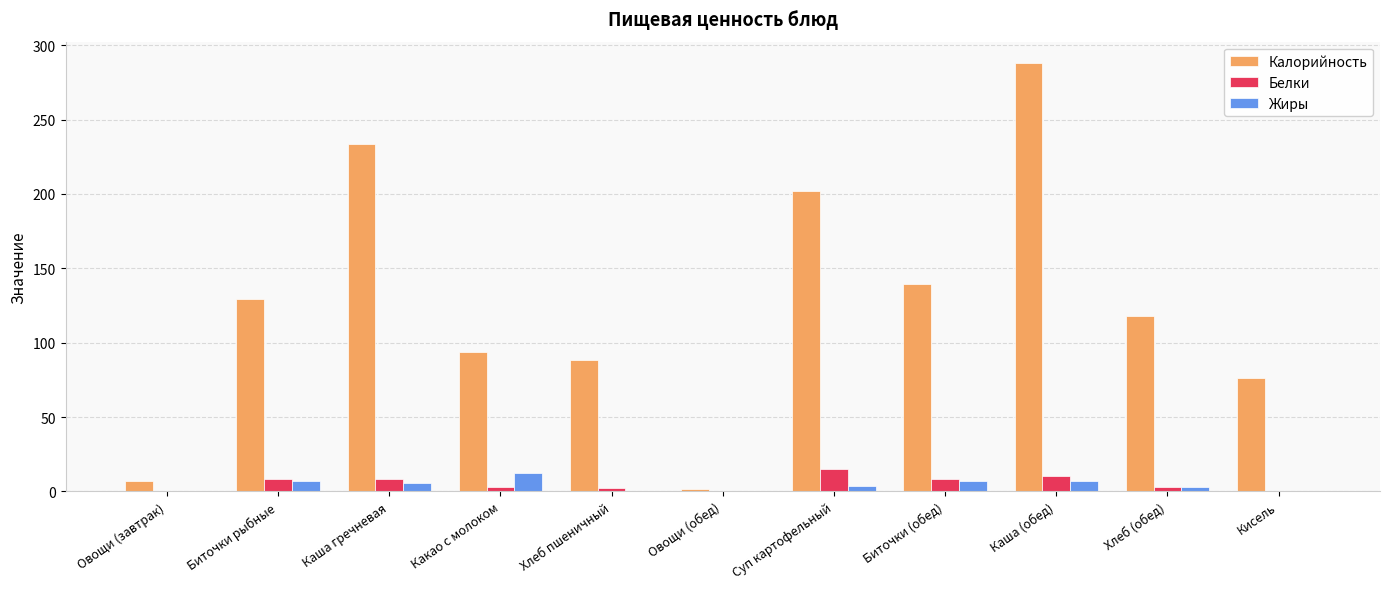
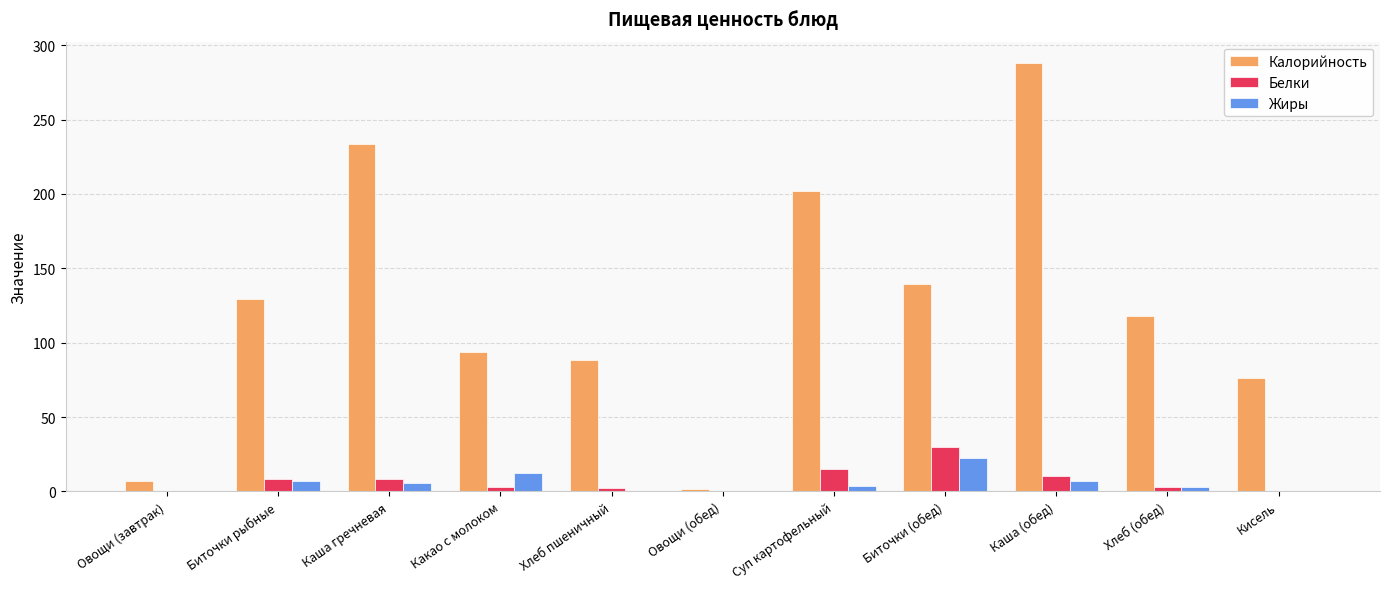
Белки, Биточки (обед): 8 -> 30
Жиры, Биточки (обед): 7 -> 22
